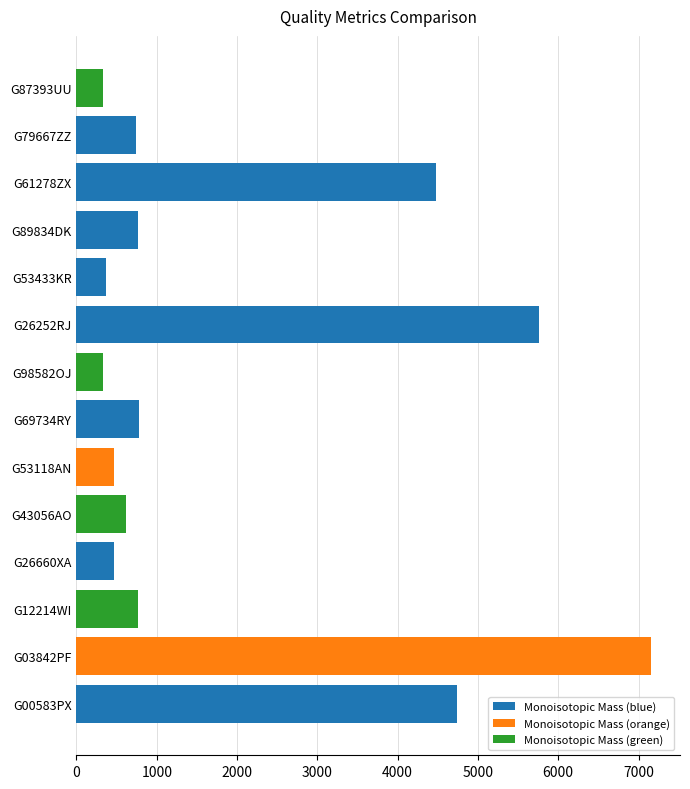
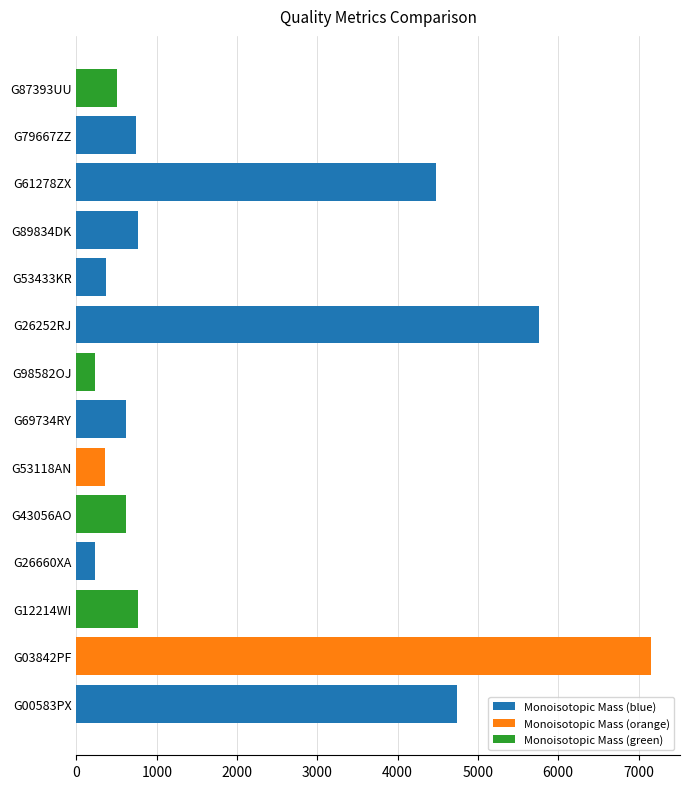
G87393UU: 300 -> 500
G98582OJ: 300 -> 200
G69734RY: 800 -> 600
G53118AN: 500 -> 400
G26660XA: 500 -> 200
